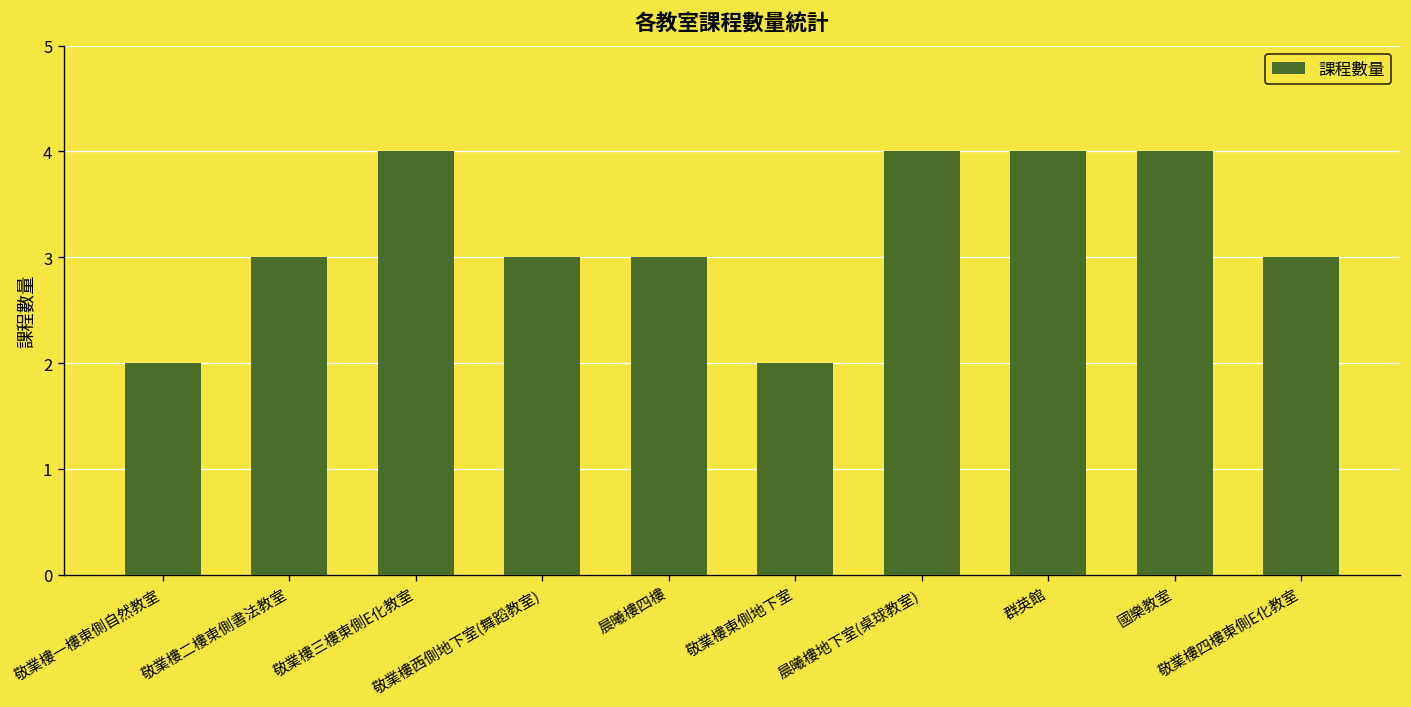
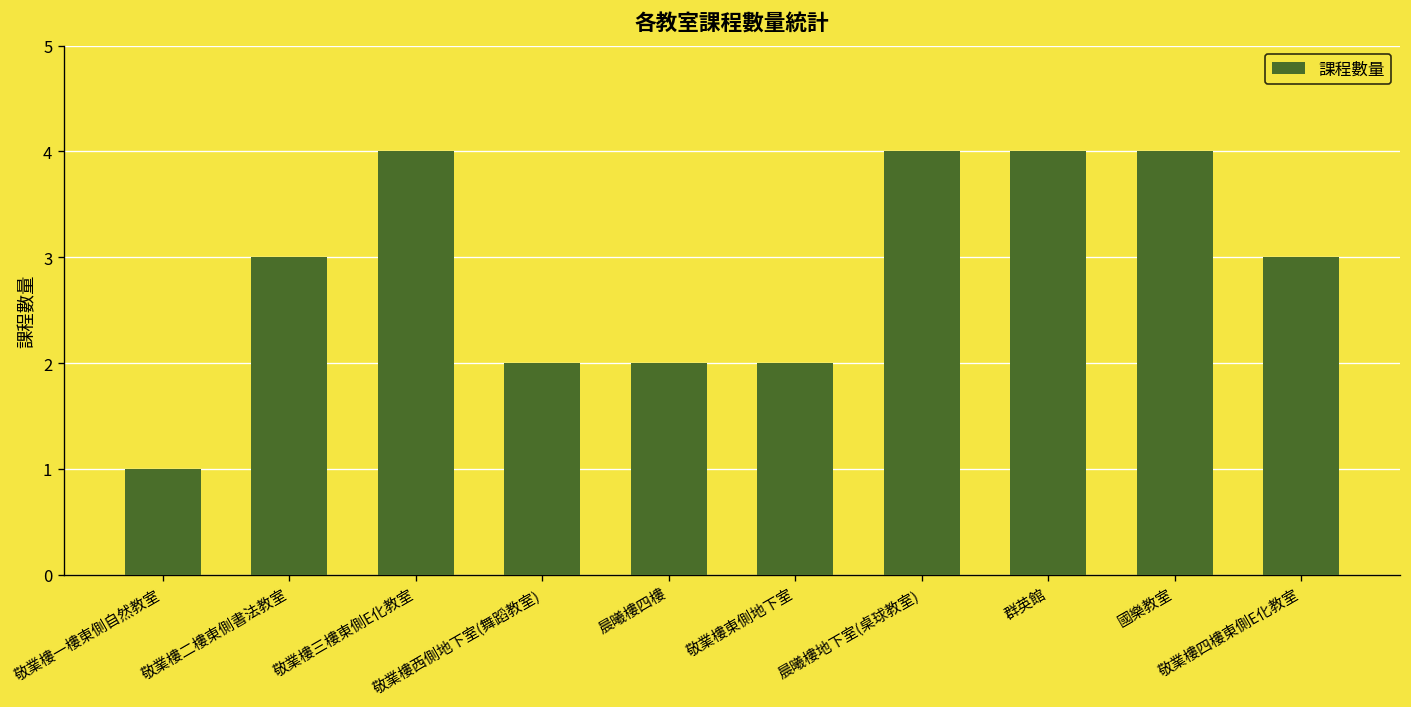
敬業樓一樓東側自然教室: 2 -> 1
敬業樓西側地下室(舞蹈教室): 3 -> 2
晨曦樓四樓: 3 -> 2
